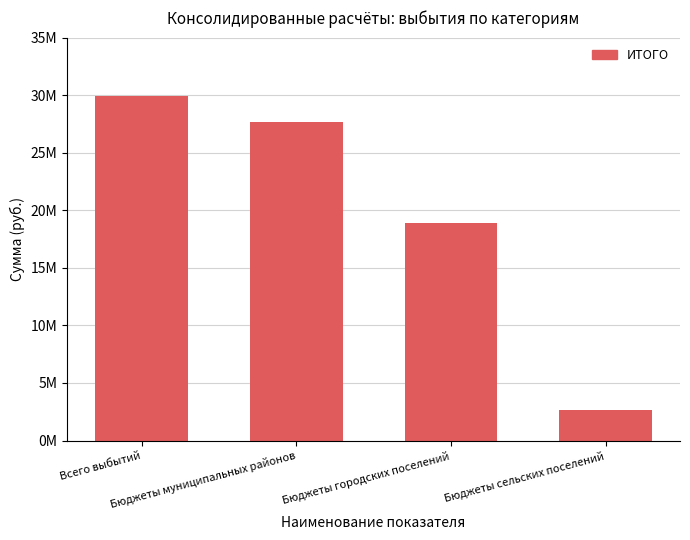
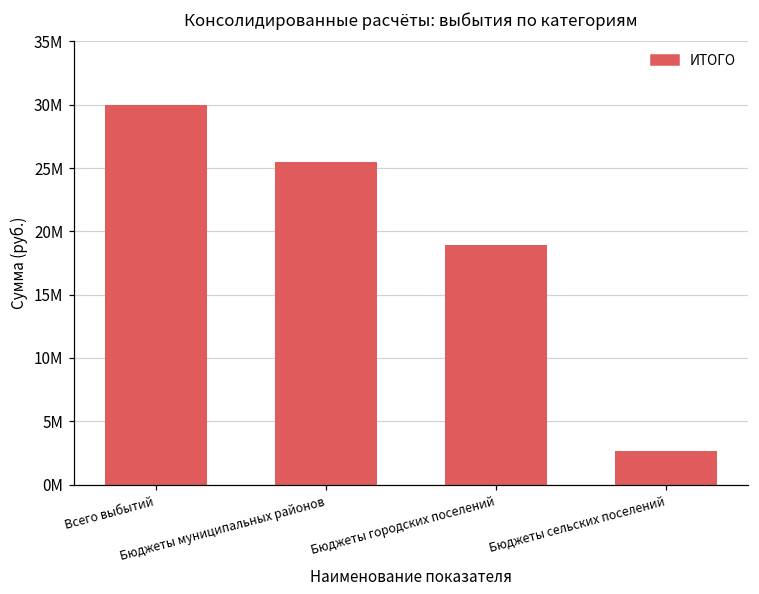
Бюджеты муниципальных районов: 27700000 -> 25500000
